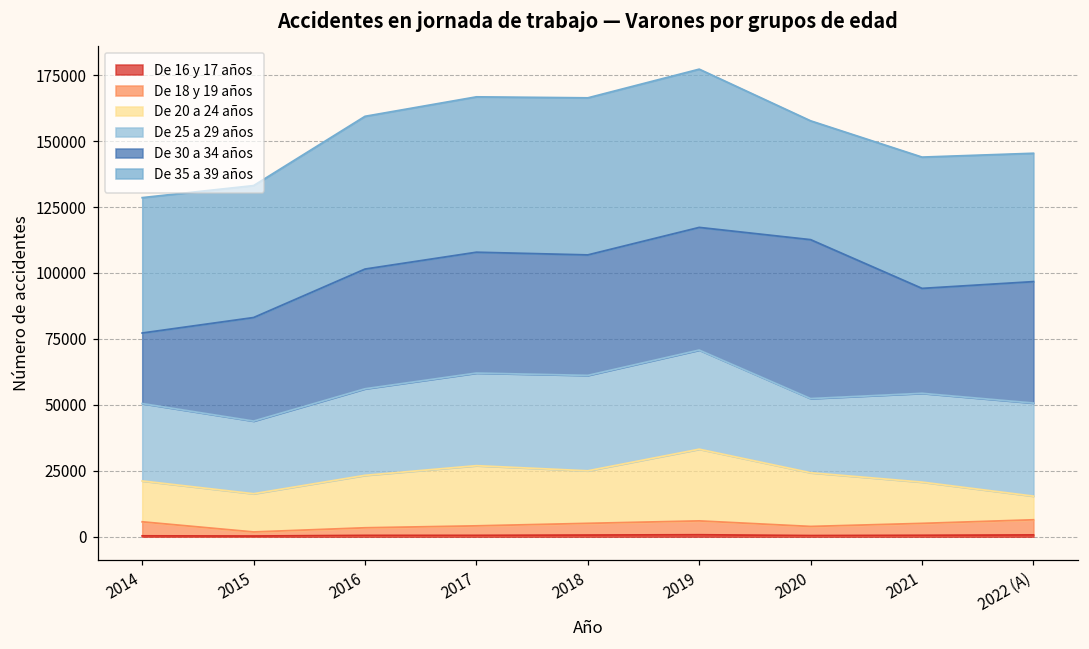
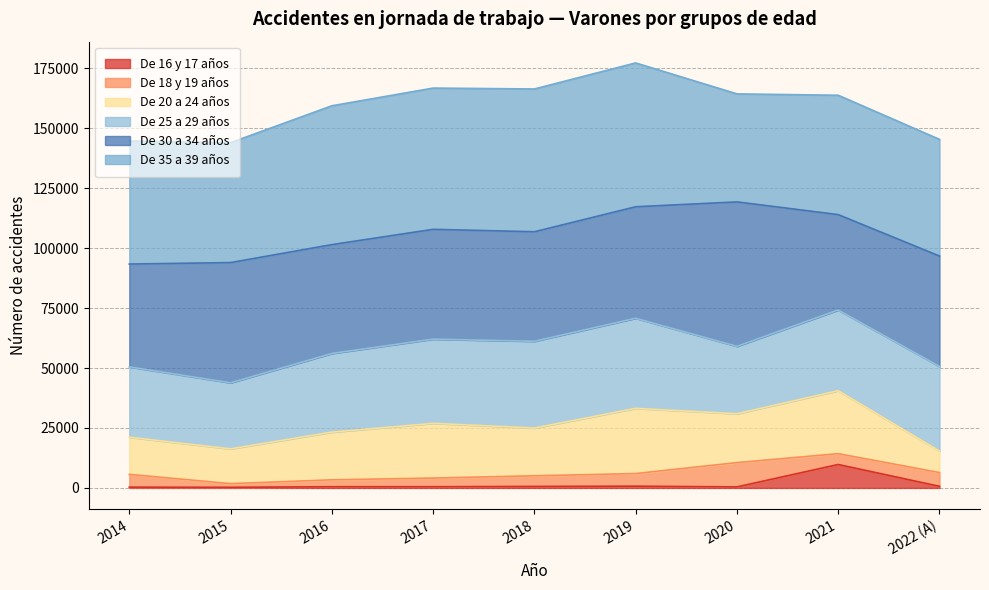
De 30 a 34 años, 2014: 27000 -> 43000
De 30 a 34 años, 2015: 39000 -> 50000
De 18 y 19 años, 2020: 3000 -> 10000
De 16 y 17 años, 2021: 1000 -> 10000
De 20 a 24 años, 2021: 16000 -> 26000
